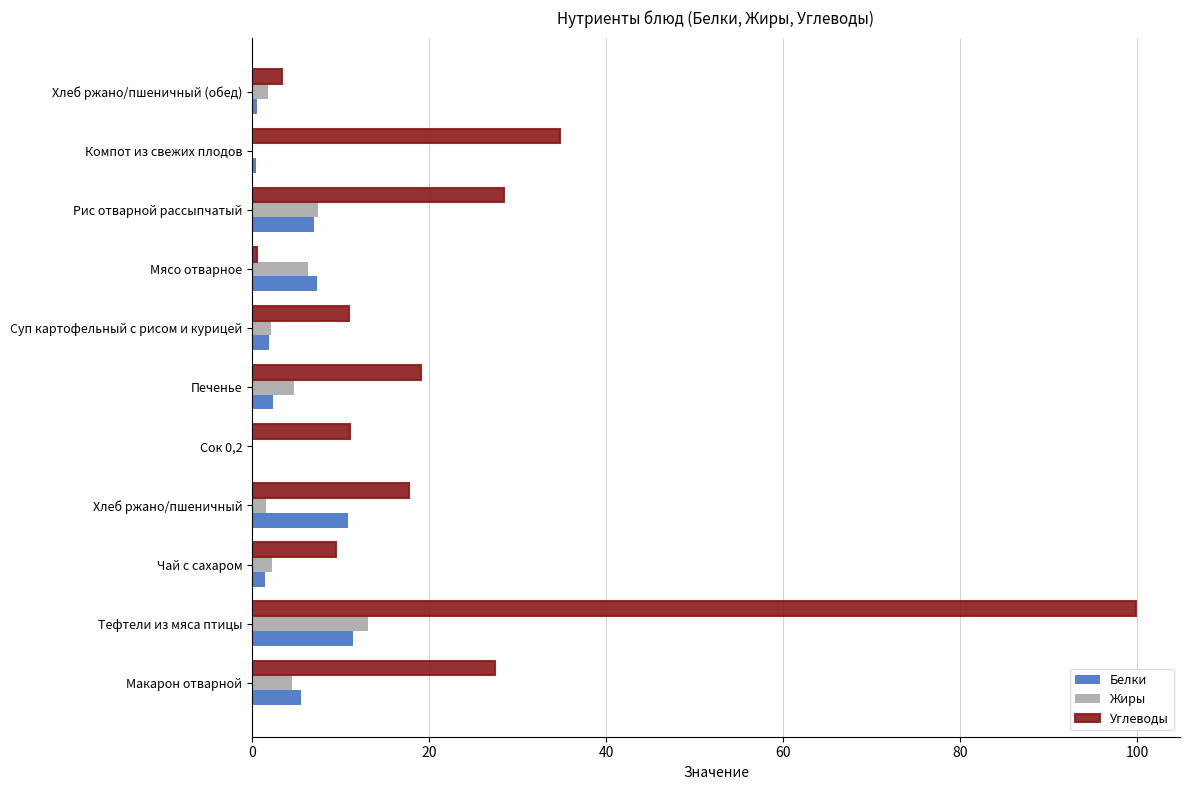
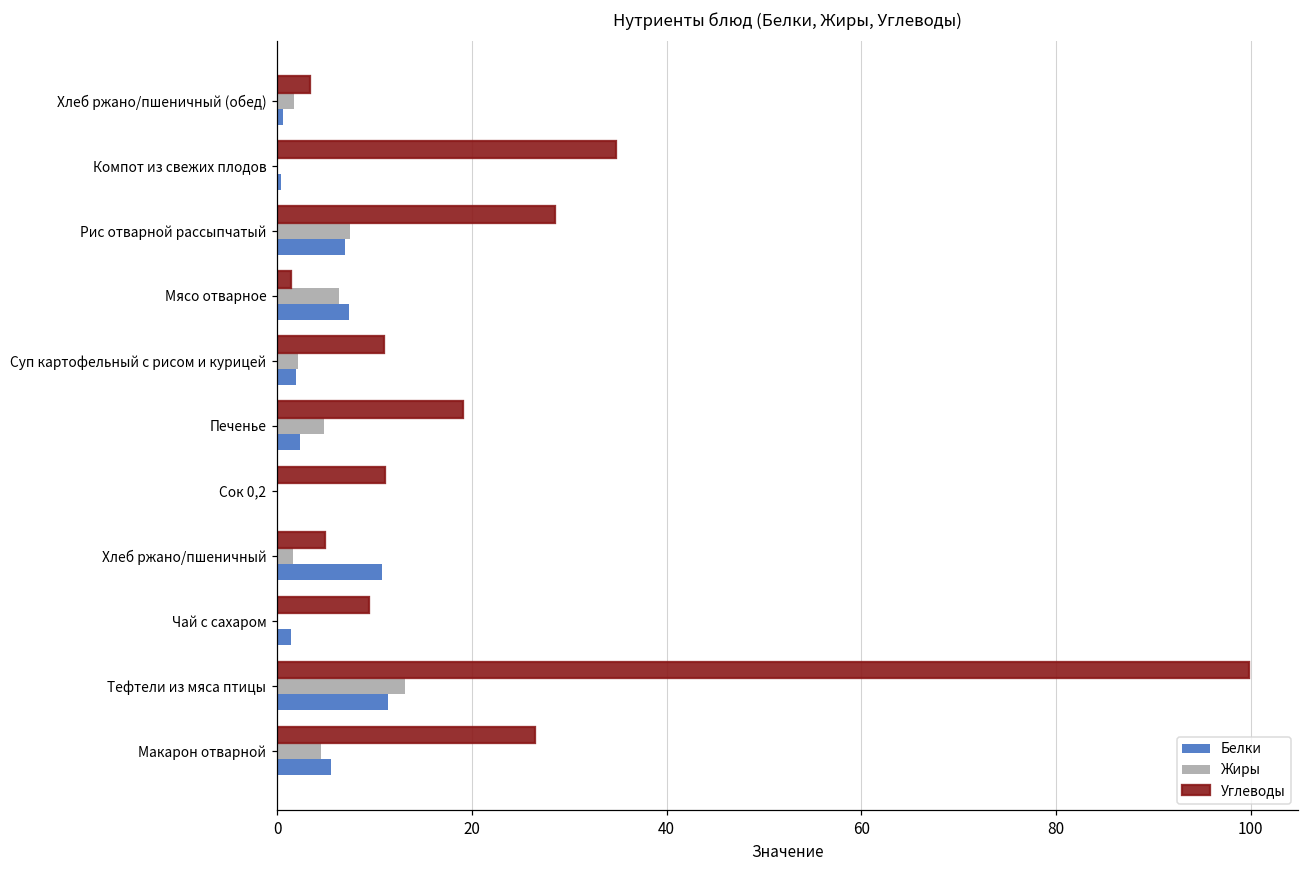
Углеводы, Мясо отварное: 0.5 -> 1.4
Углеводы, Хлеб ржано/пшеничный: 18 -> 5
Жиры, Чай с сахаром: 2 -> 0
Углеводы, Макарон отварной: 27 -> 26
